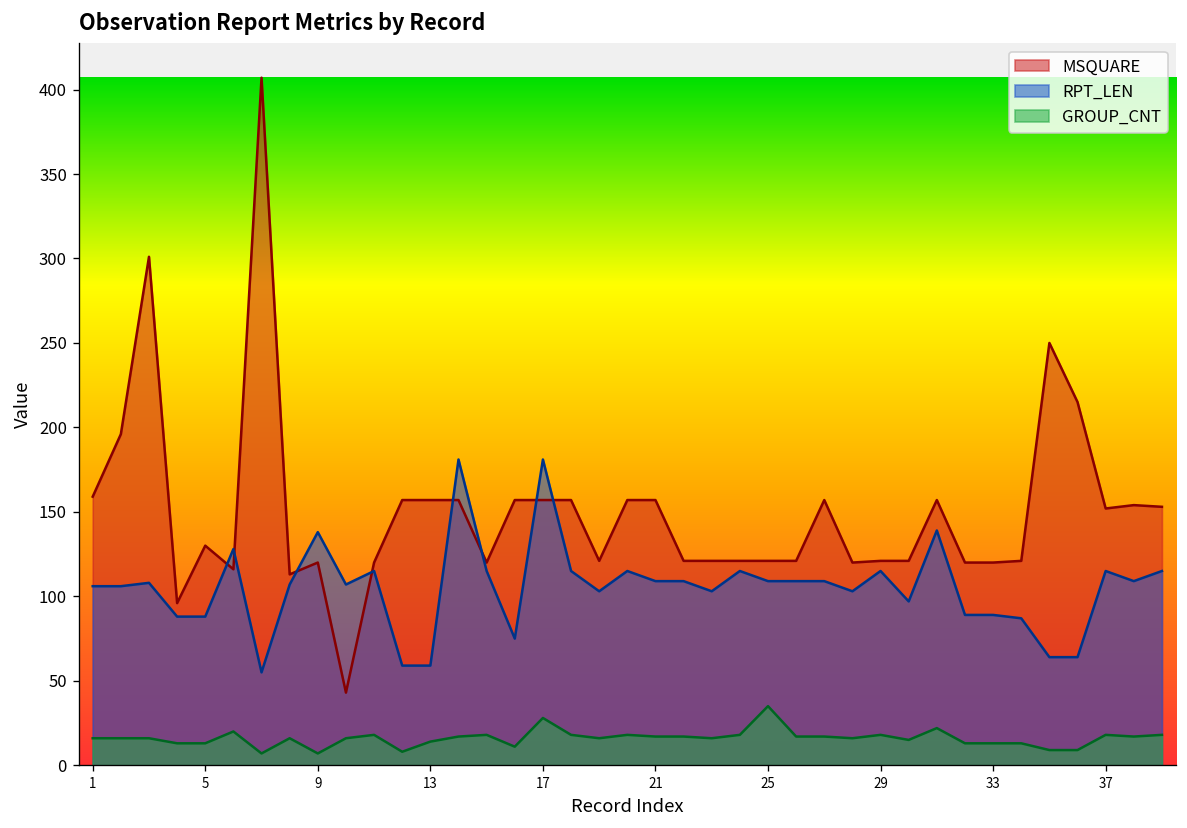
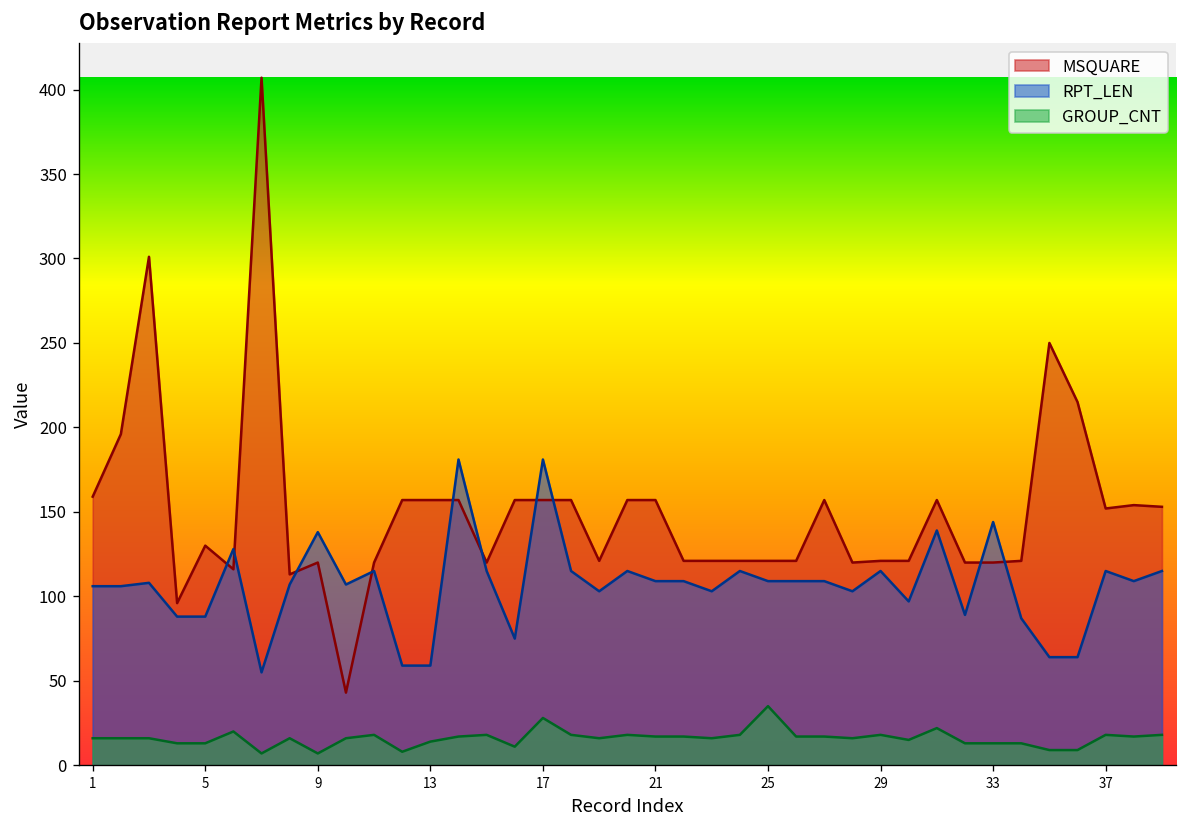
RPT_LEN, 33: 89 -> 144
